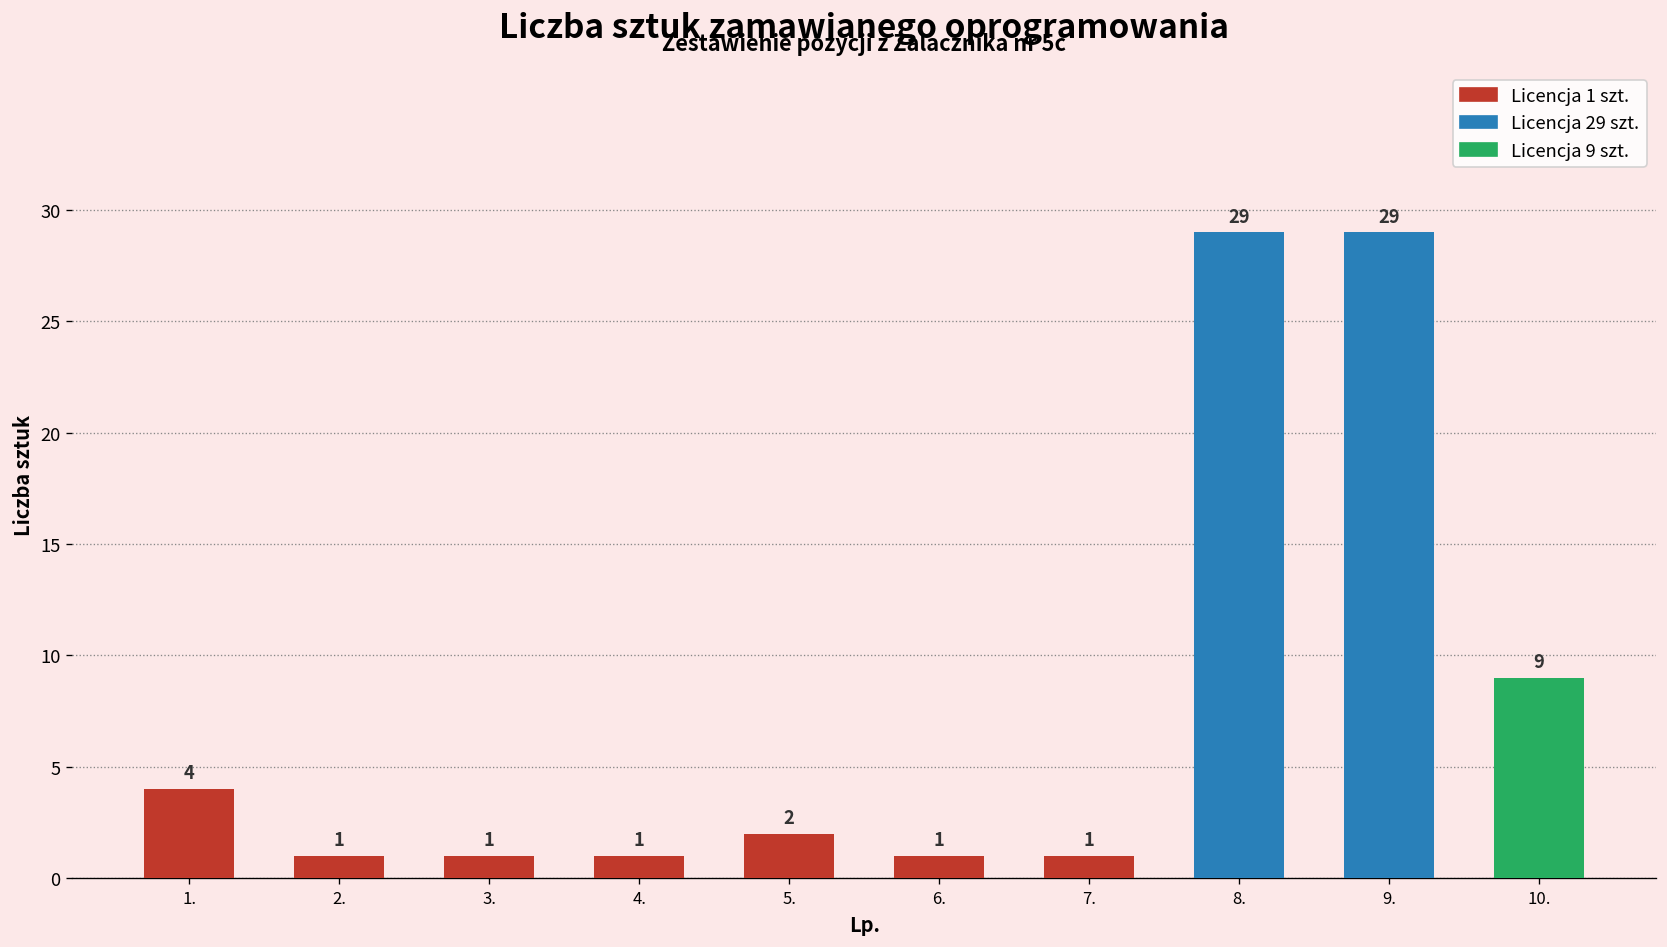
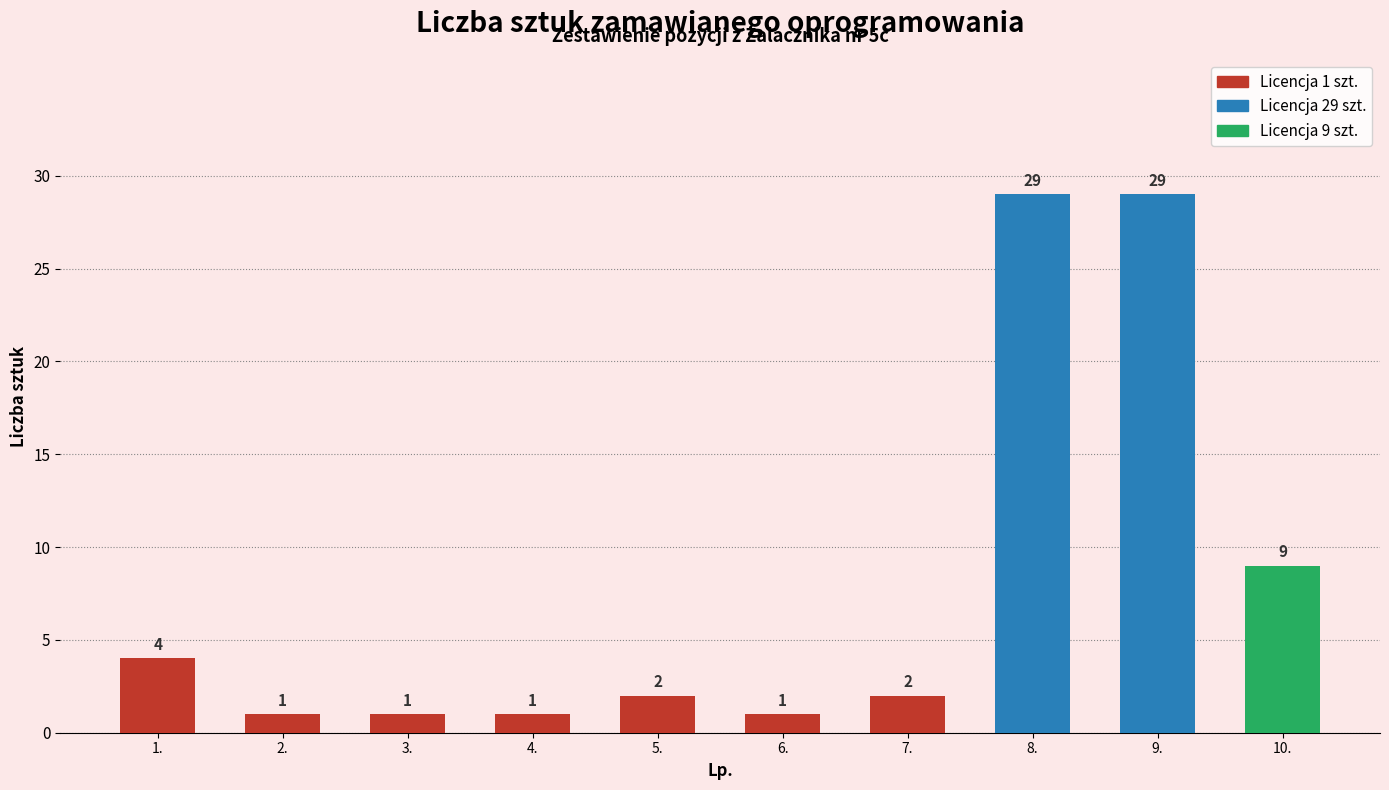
7.: 1 -> 2
